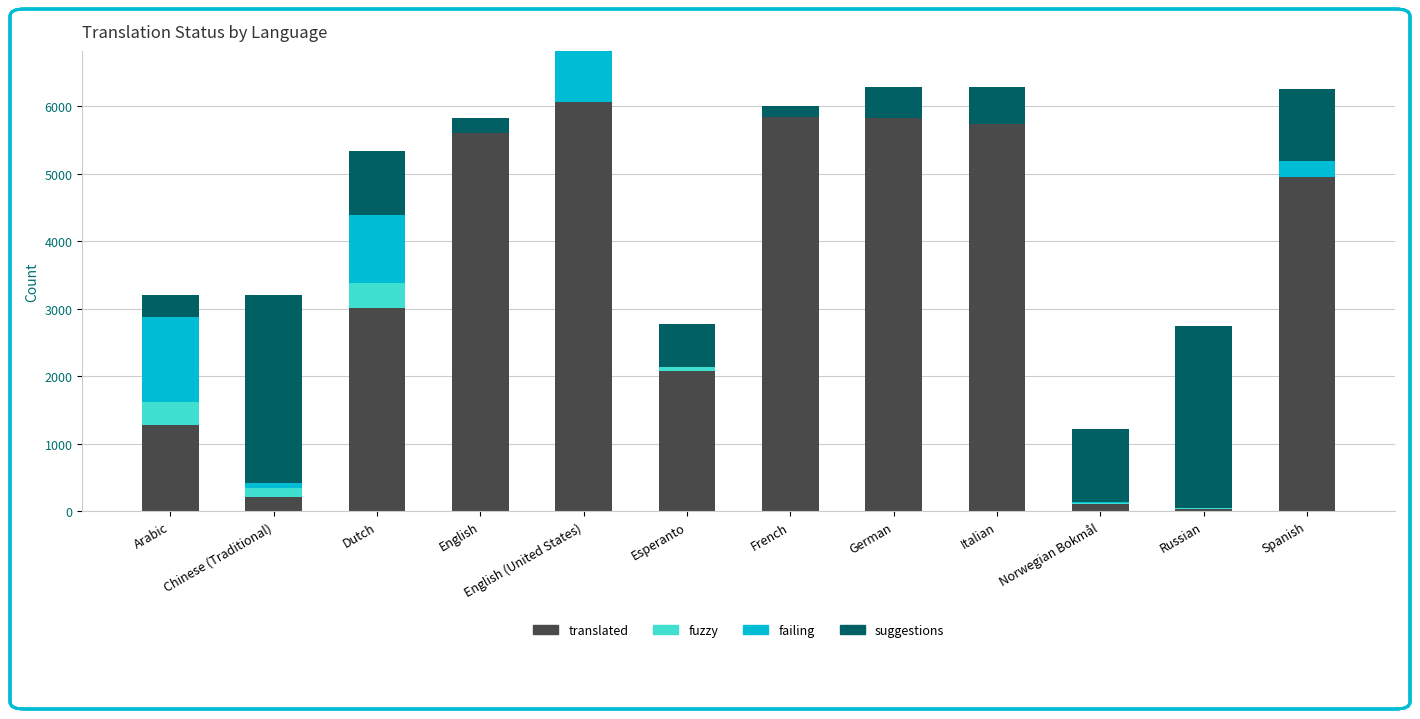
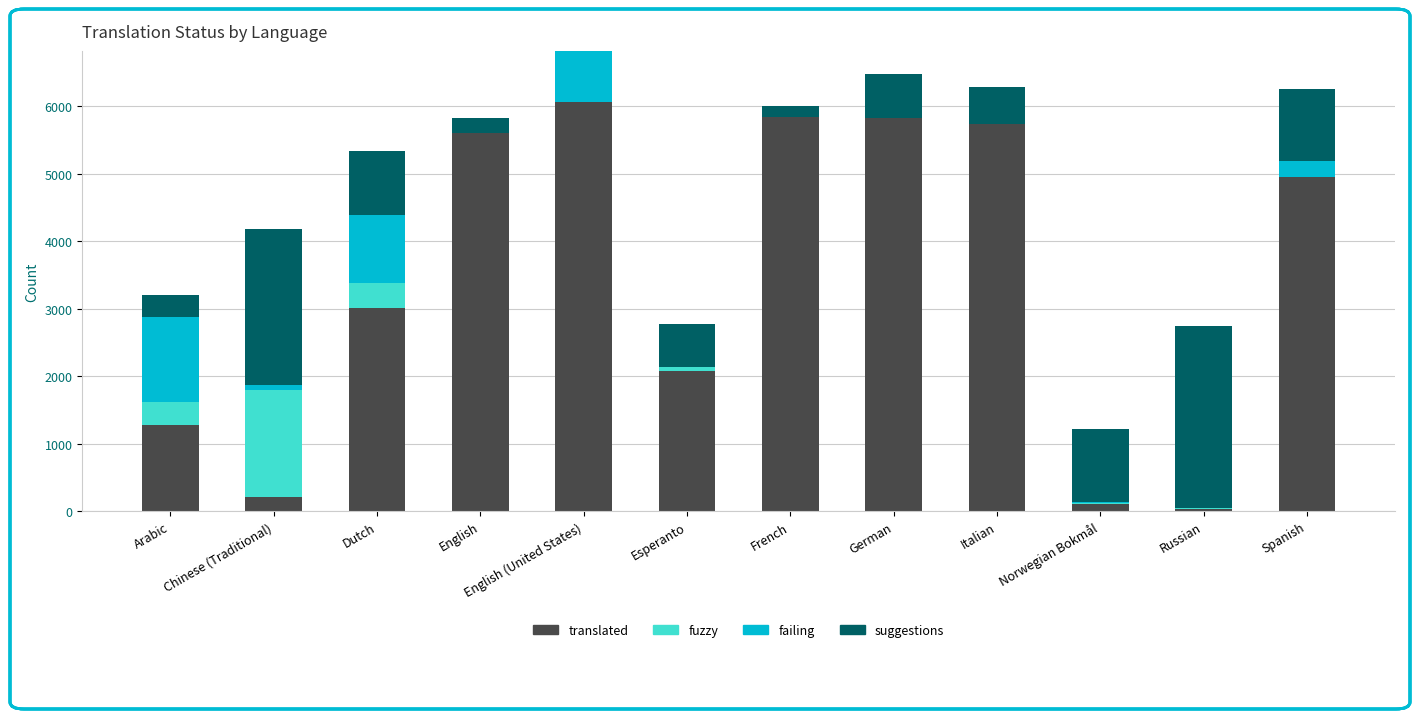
fuzzy, Chinese (Traditional): 100 -> 1600
suggestions, Chinese (Traditional): 2800 -> 2300
suggestions, German: 500 -> 700
